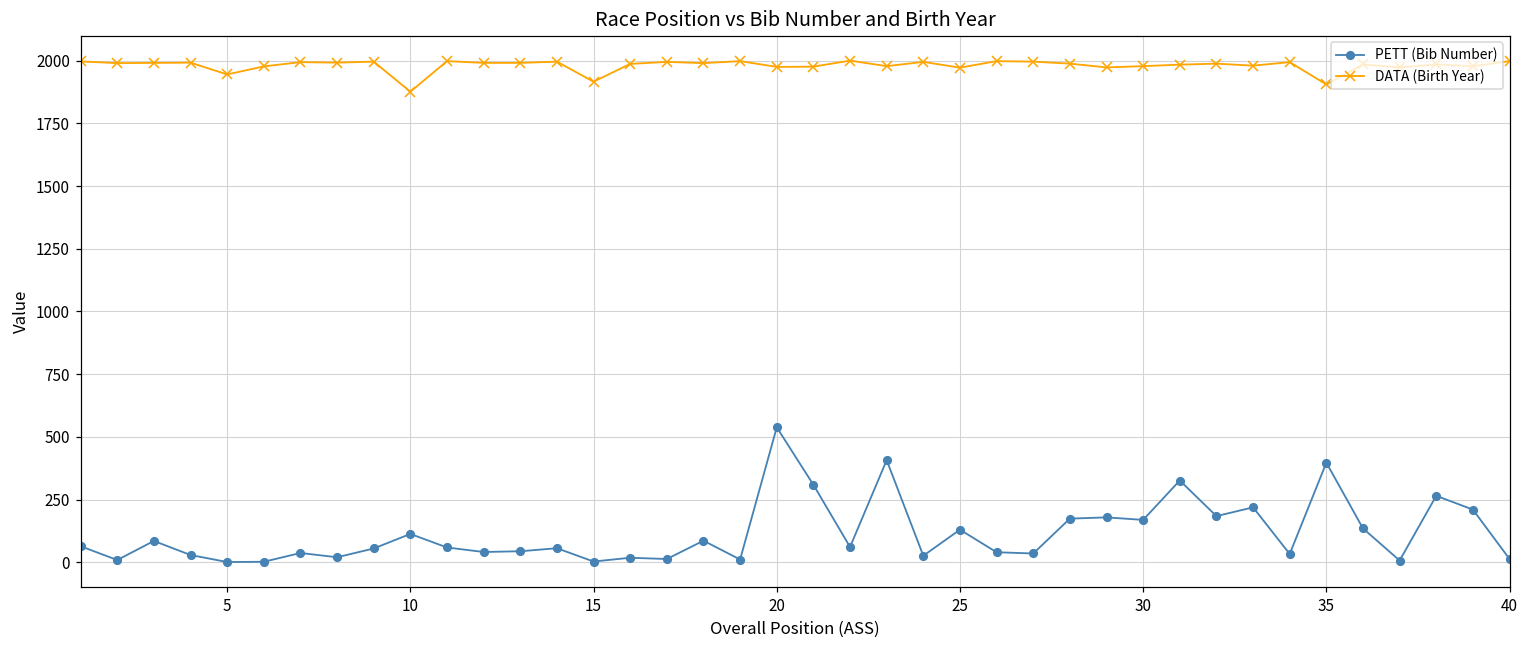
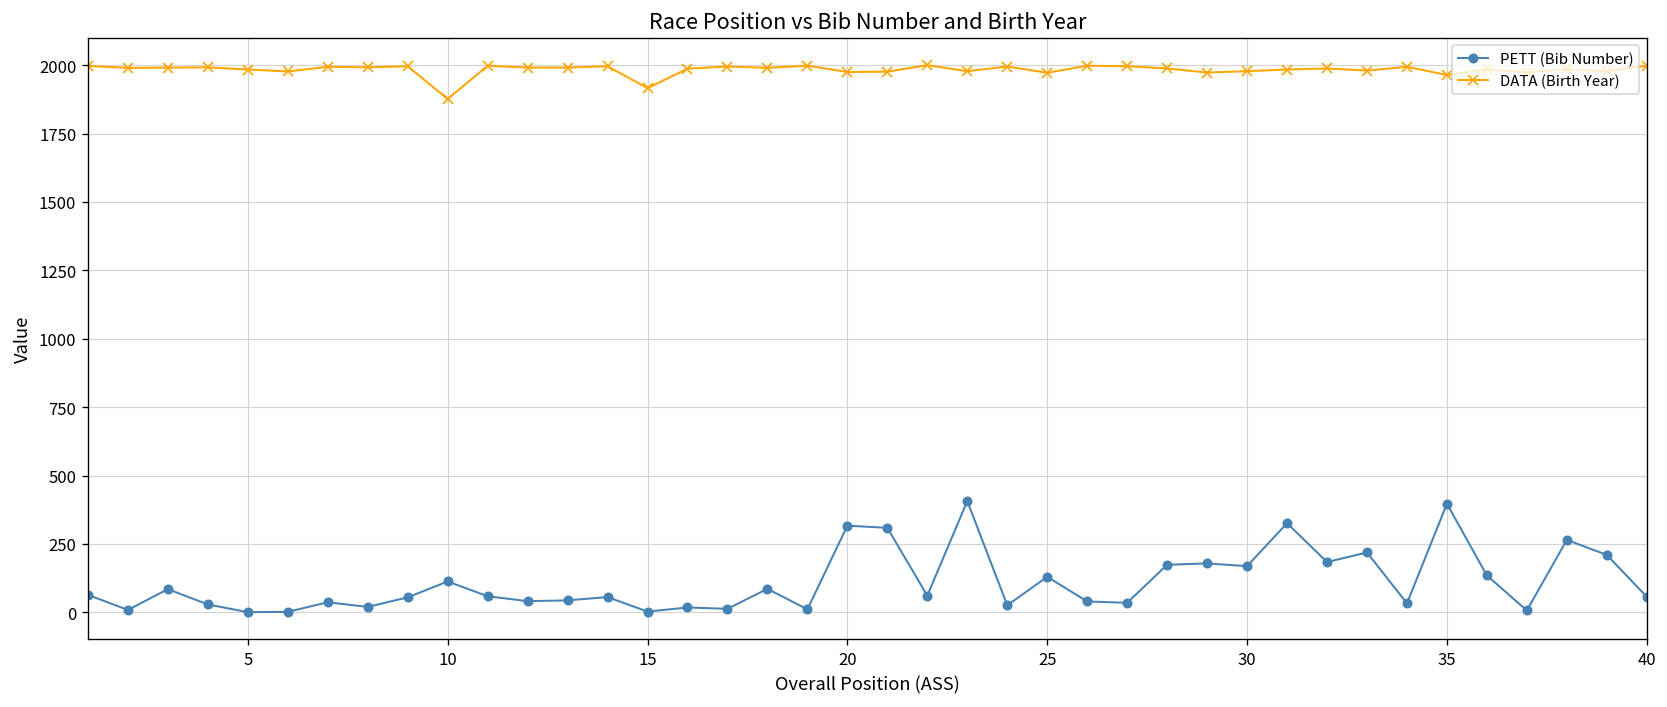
DATA (Birth Year), 5: 1950 -> 1980
PETT (Bib Number), 20: 540 -> 320
DATA (Birth Year), 35: 1910 -> 1960
PETT (Bib Number), 40: 10 -> 60
